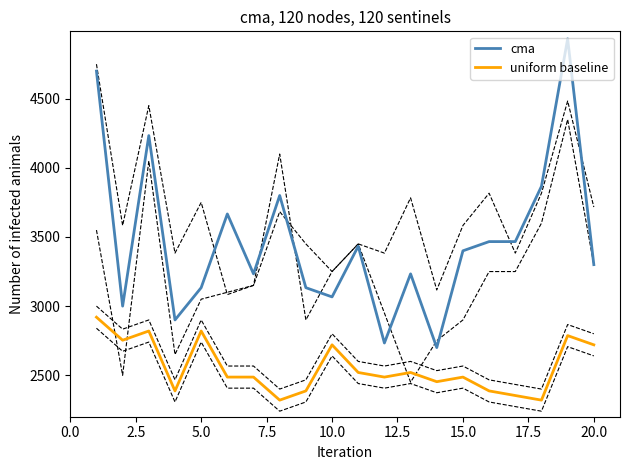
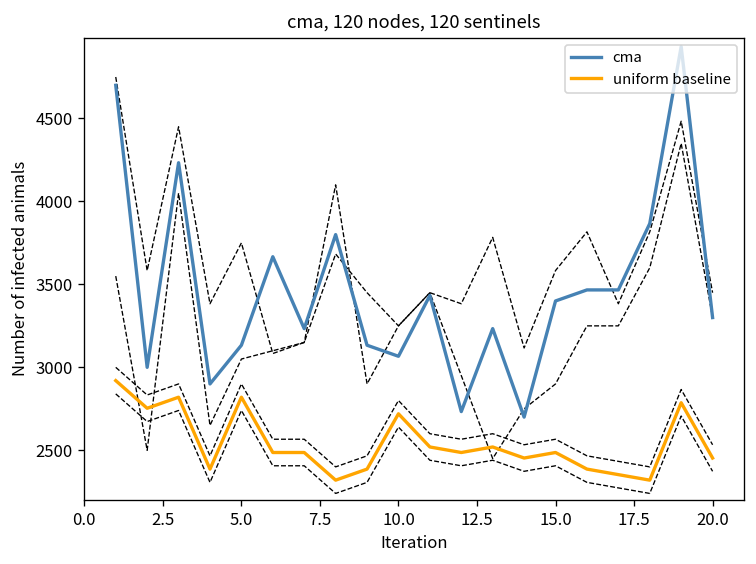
uniform baseline, 20.0: 2720 -> 2450
